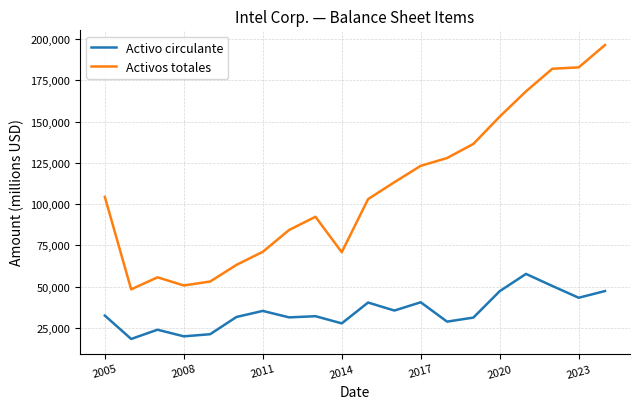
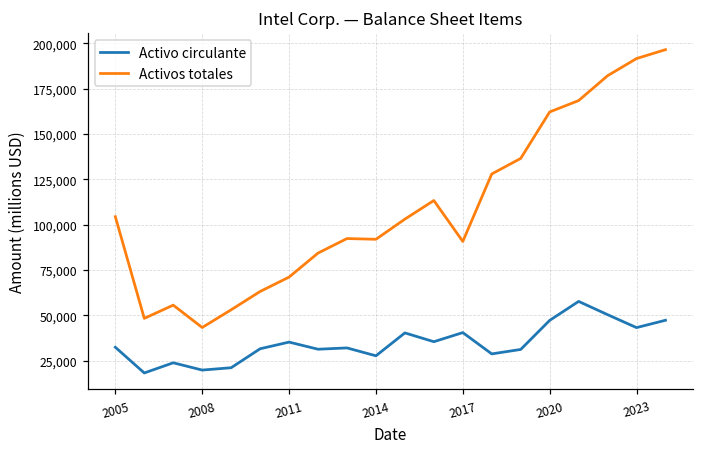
Activos totales, 2008: 51,000 -> 43,000
Activos totales, 2014: 71,000 -> 92,000
Activos totales, 2017: 123,000 -> 91,000
Activos totales, 2020: 153,000 -> 162,000
Activos totales, 2023: 183,000 -> 192,000
